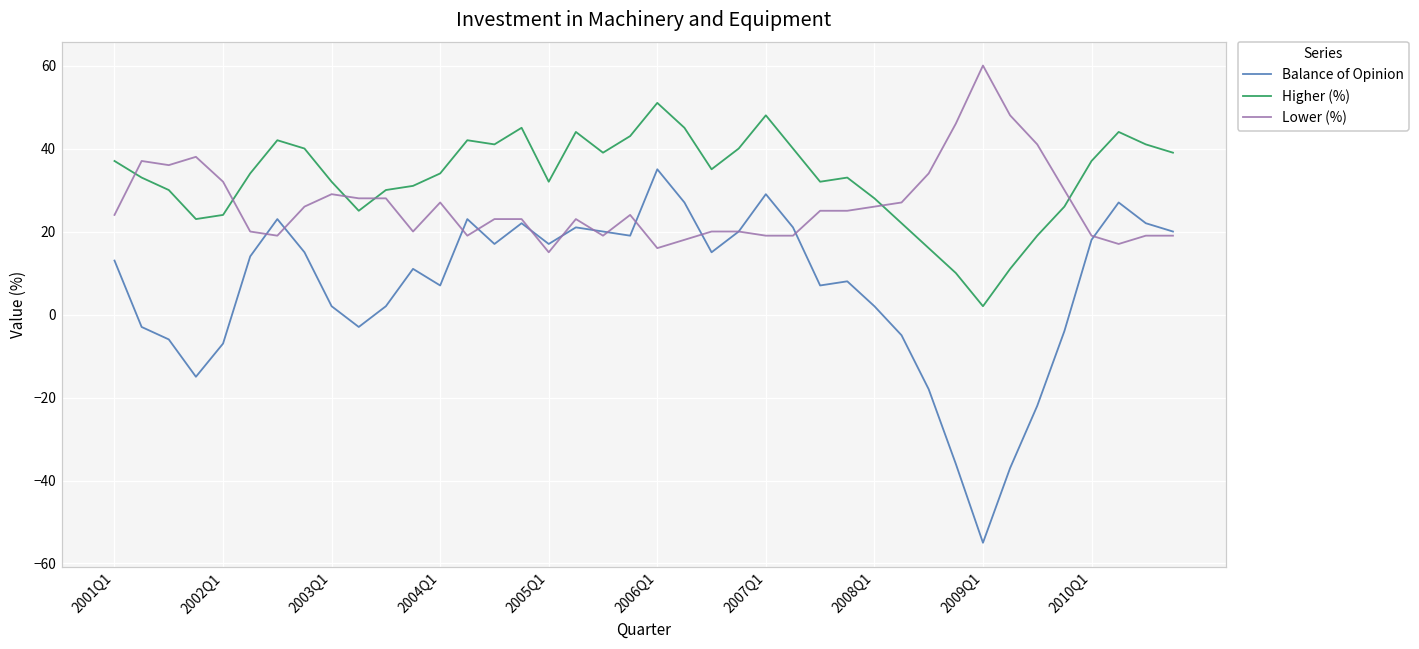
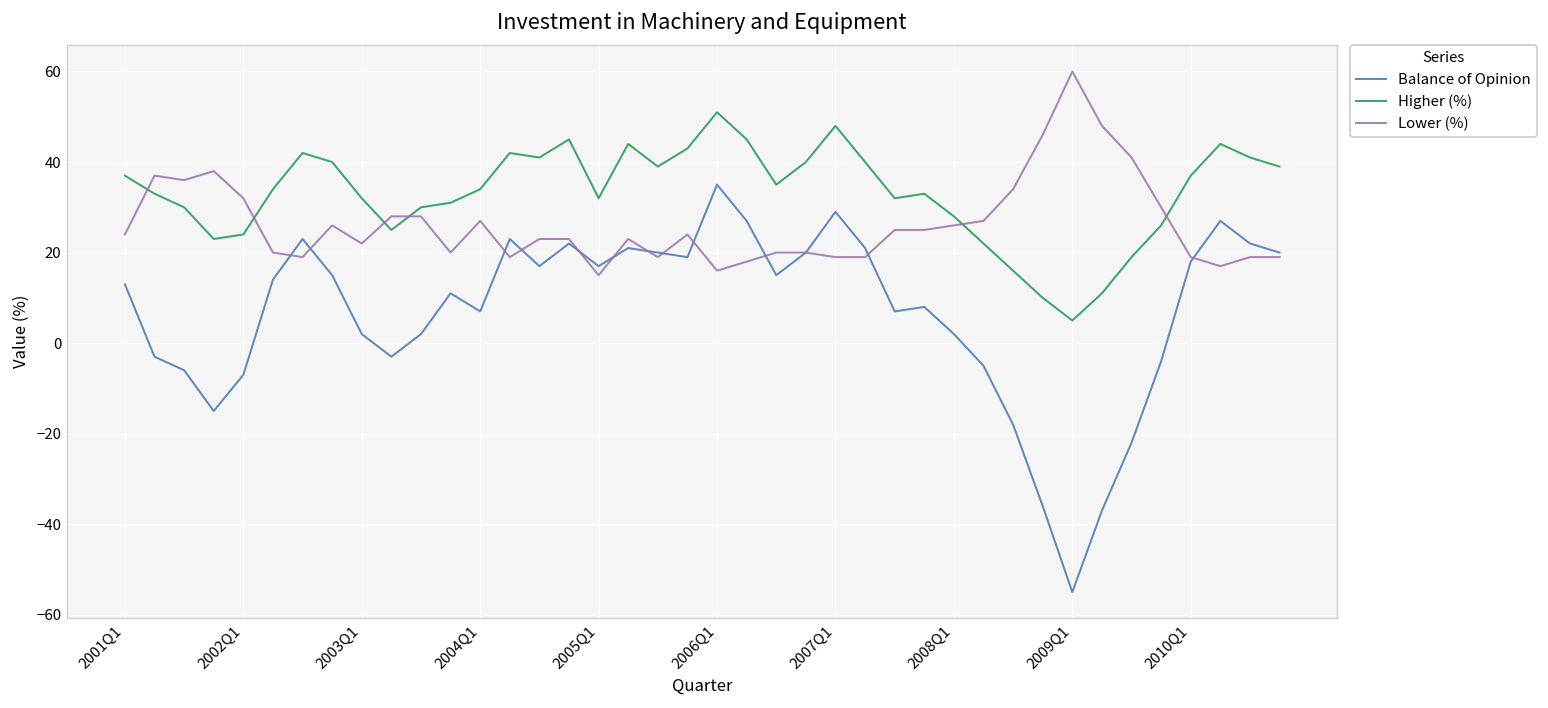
Lower (%), 2003Q1: 29 -> 22
Higher (%), 2009Q1: 2 -> 5
